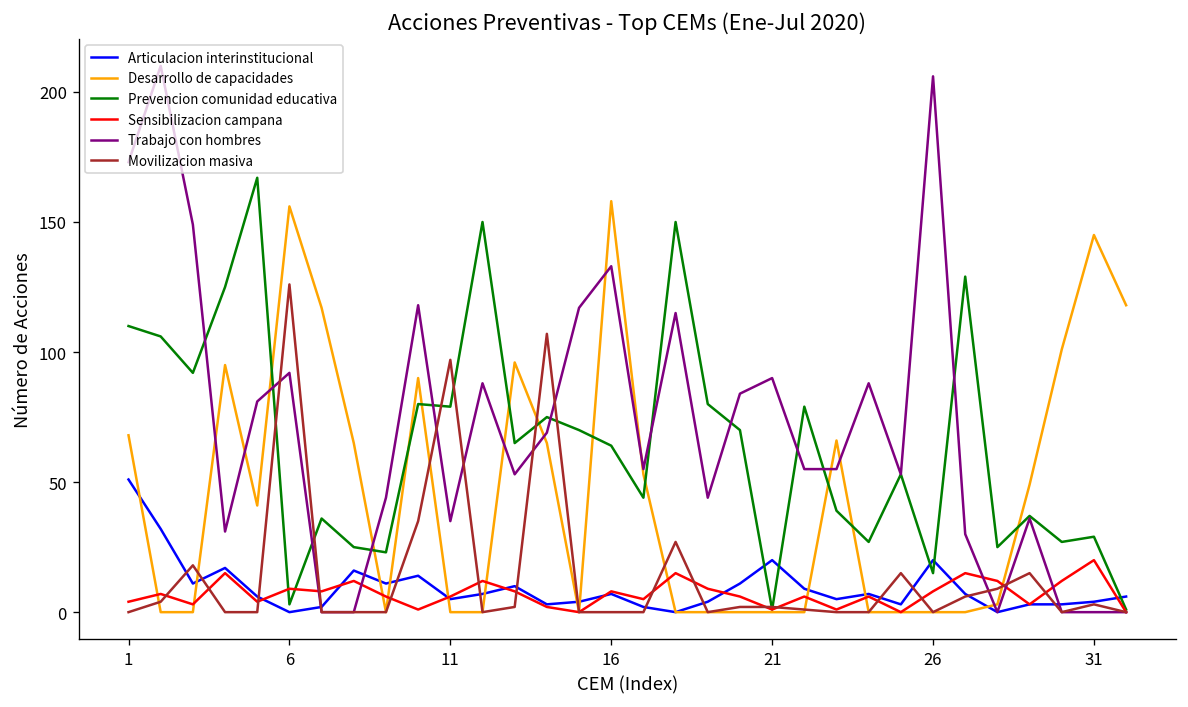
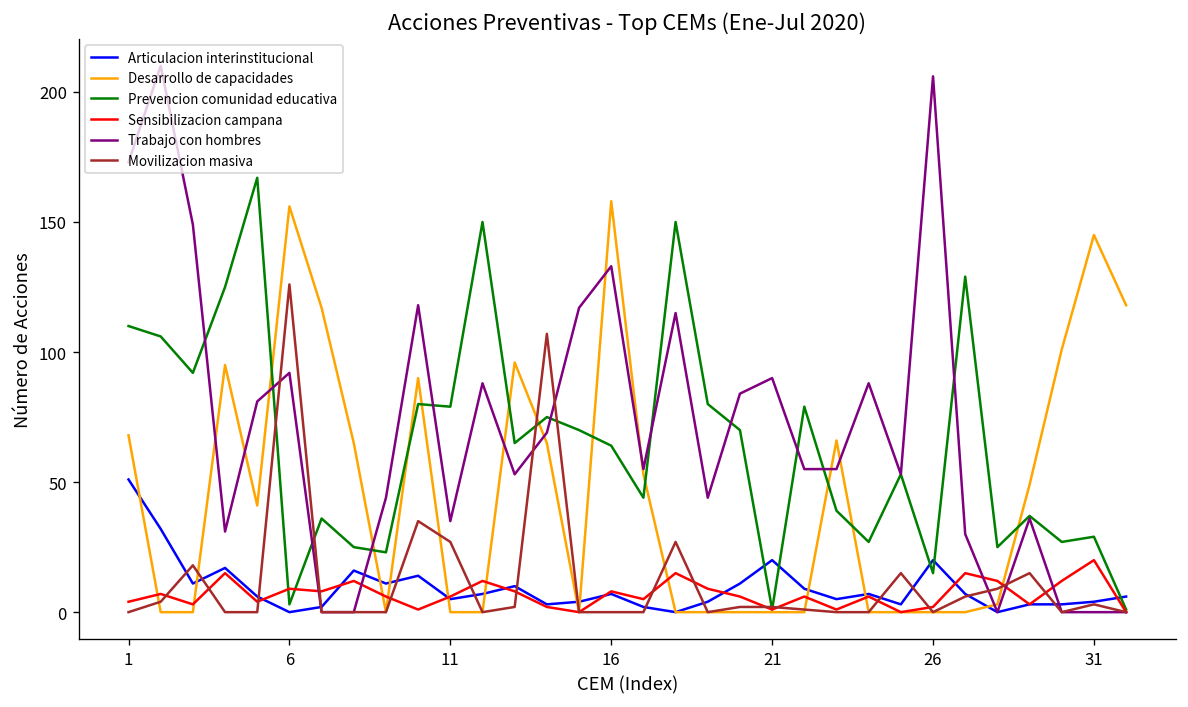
Movilizacion masiva, 11: 97 -> 27
Sensibilizacion campana, 26: 8 -> 2
